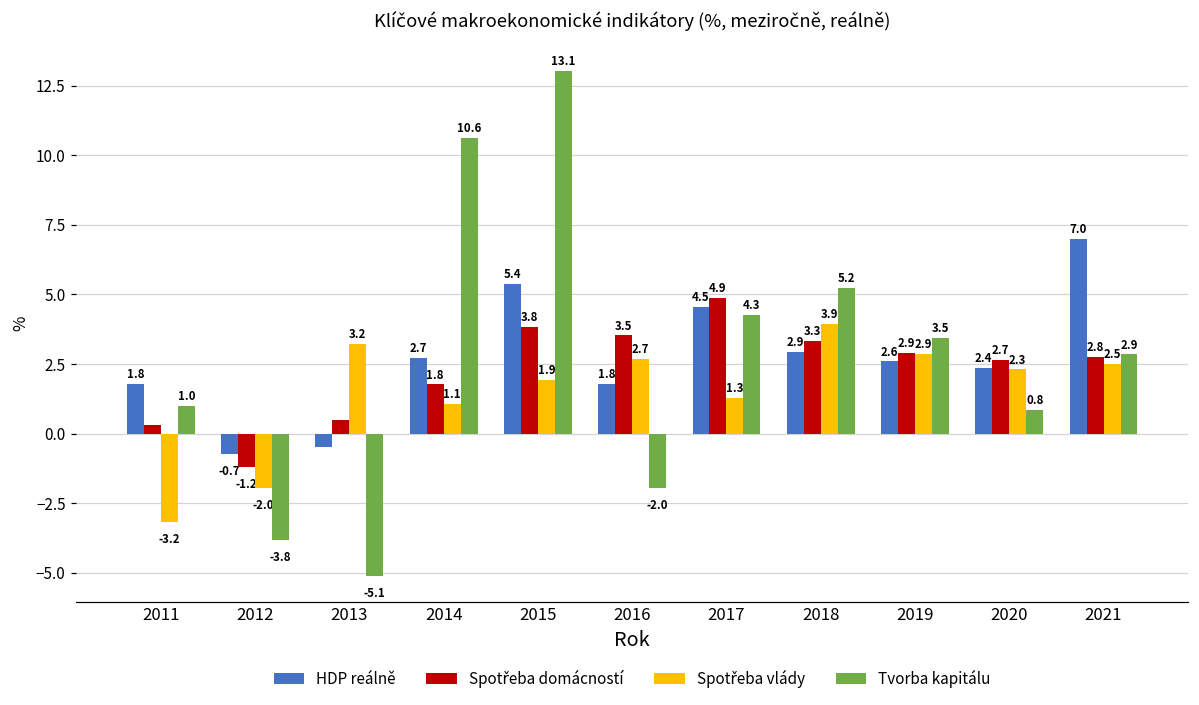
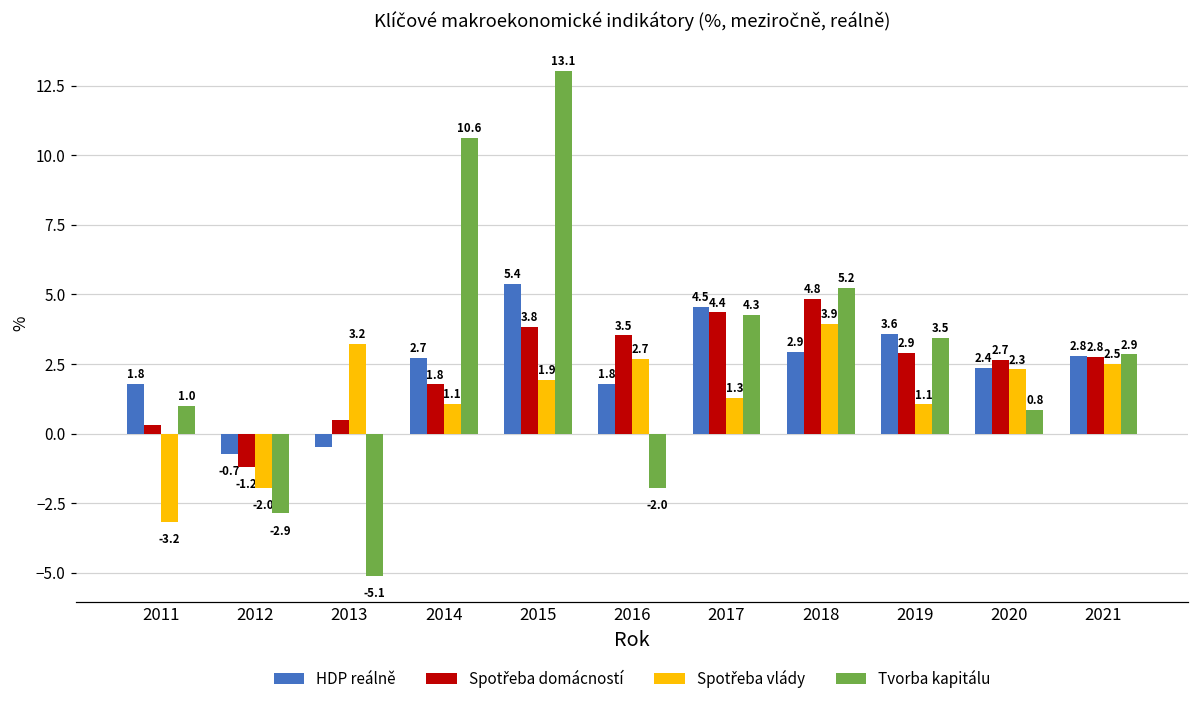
Tvorba kapitálu, 2012: -3.8 -> -2.9
Spotřeba domácností, 2017: 4.9 -> 4.4
Spotřeba domácností, 2018: 3.3 -> 4.8
HDP reálně, 2019: 2.6 -> 3.6
Spotřeba vlády, 2019: 2.9 -> 1.1
HDP reálně, 2021: 7.0 -> 2.8
